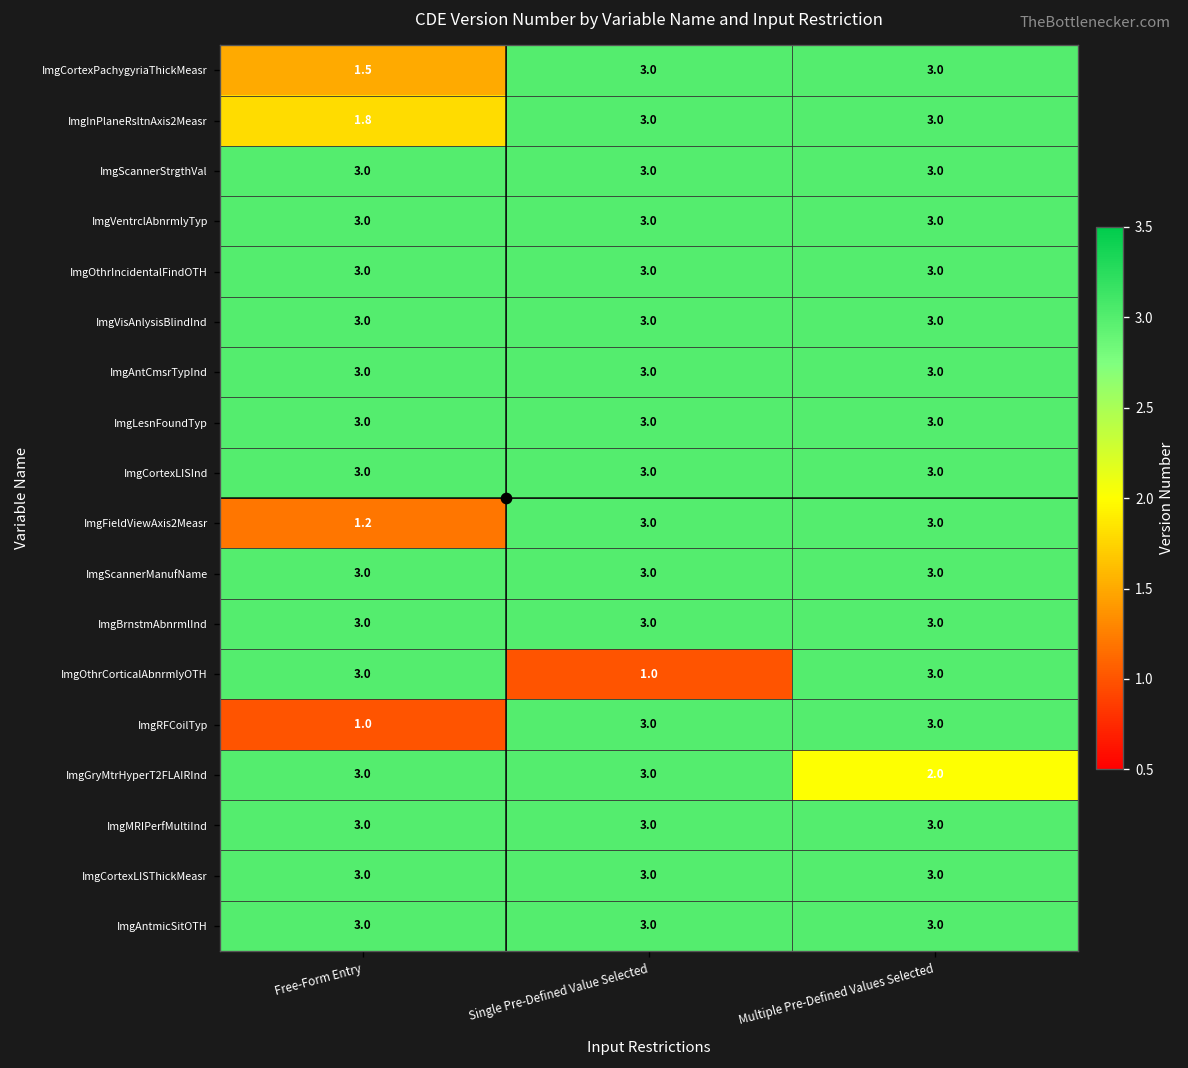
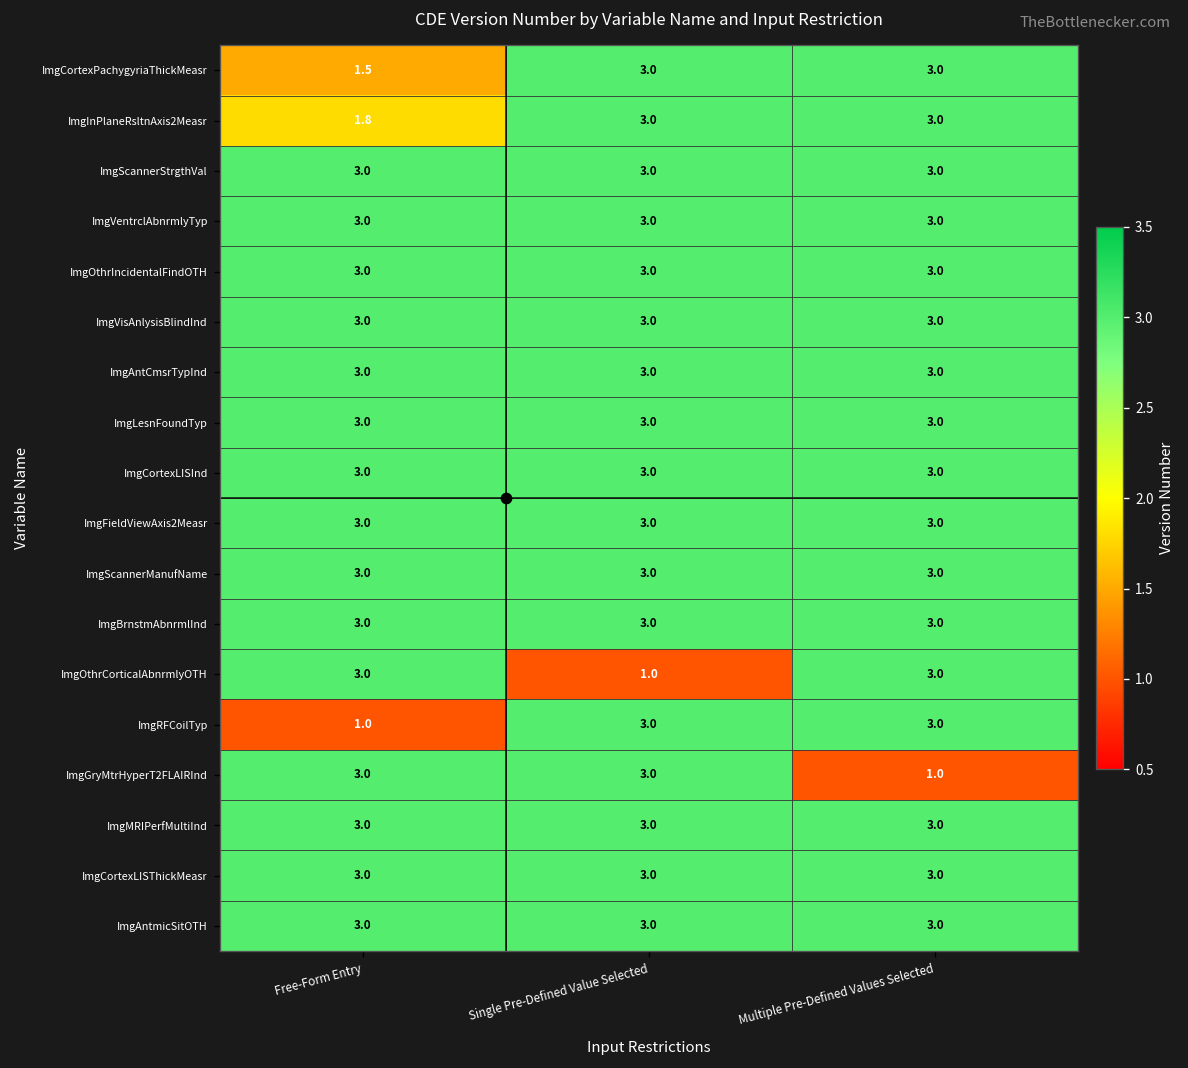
ImgFieldViewAxis2Measr, Free-Form Entry: 1.2 -> 3.0
ImgGryMtrHyperT2FLAIRInd, Multiple Pre-Defined Values Selected: 2.0 -> 1.0
